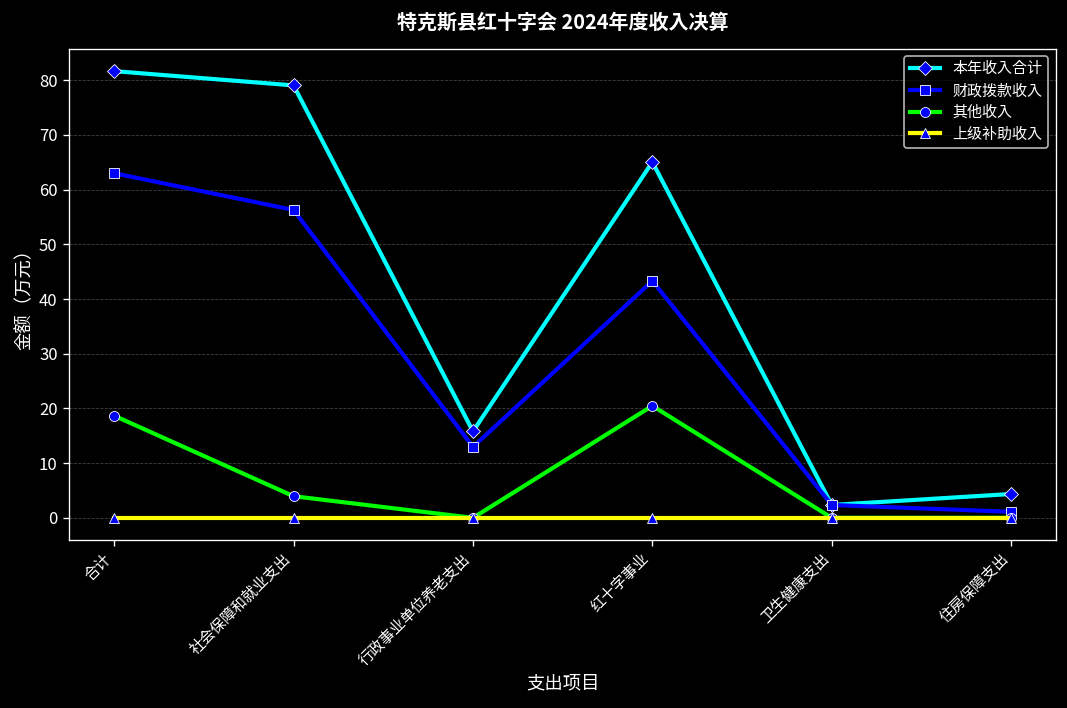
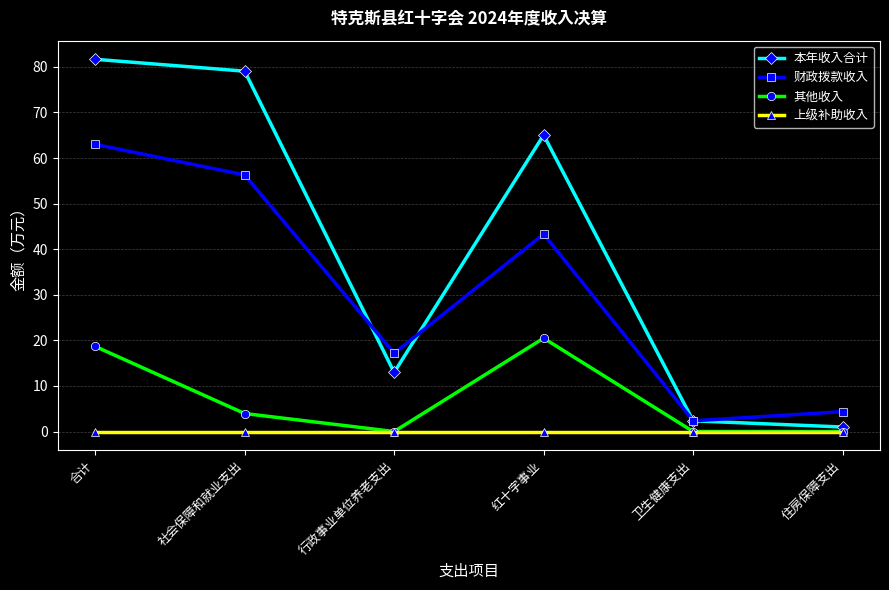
本年收入合计, 行政事业单位养老支出: 16 -> 13
财政拨款收入, 行政事业单位养老支出: 13 -> 17
本年收入合计, 住房保障支出: 4 -> 1
财政拨款收入, 住房保障支出: 1 -> 4
